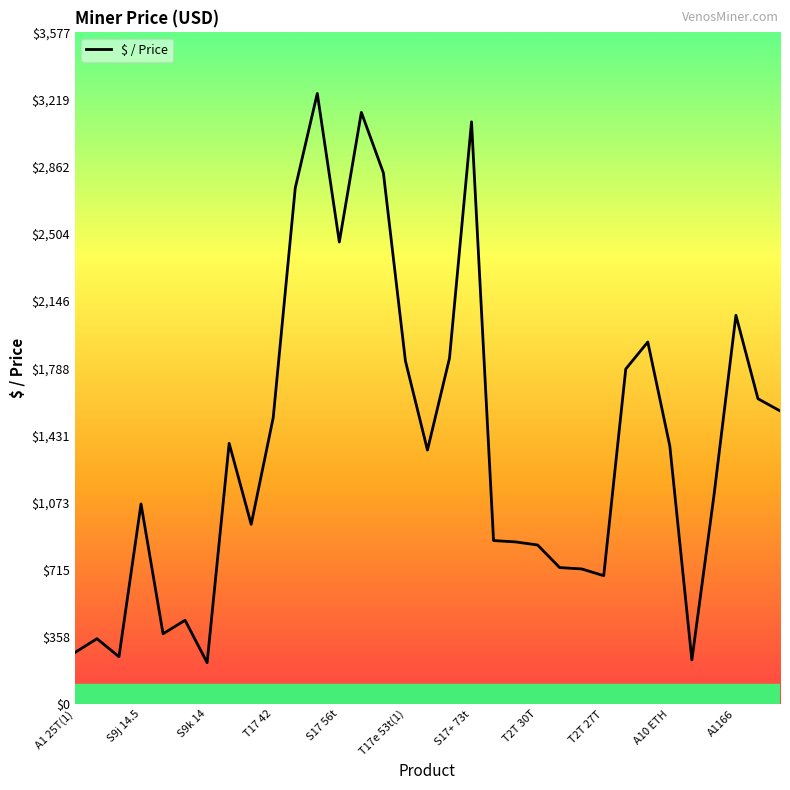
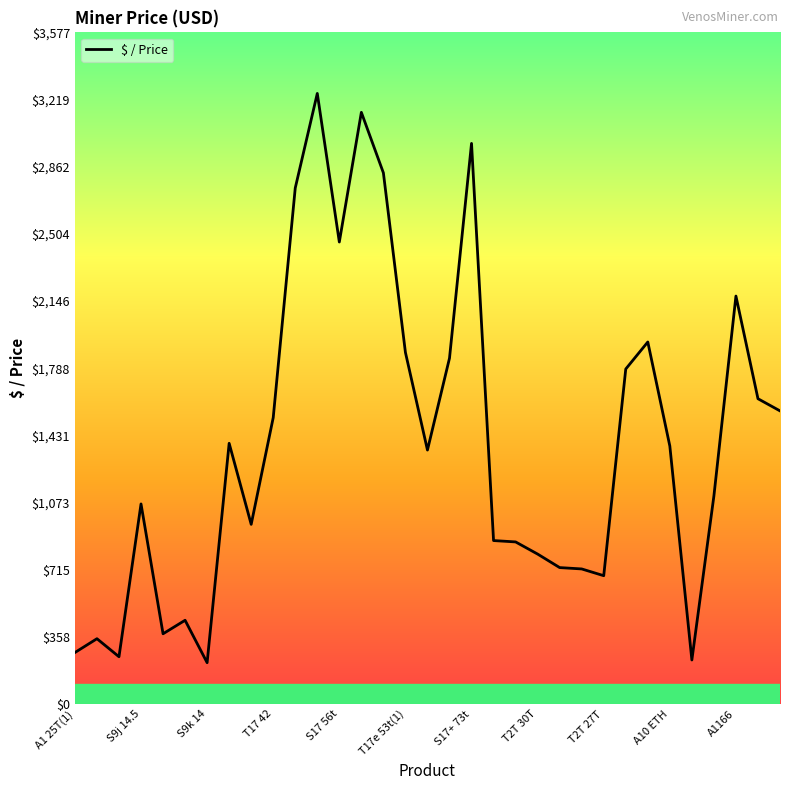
T17e 53t(1): $1,830 -> $1,870
S17+ 73t: $3,100 -> $2,990
T2T 30T: $850 -> $800
A1166: $2,070 -> $2,170
